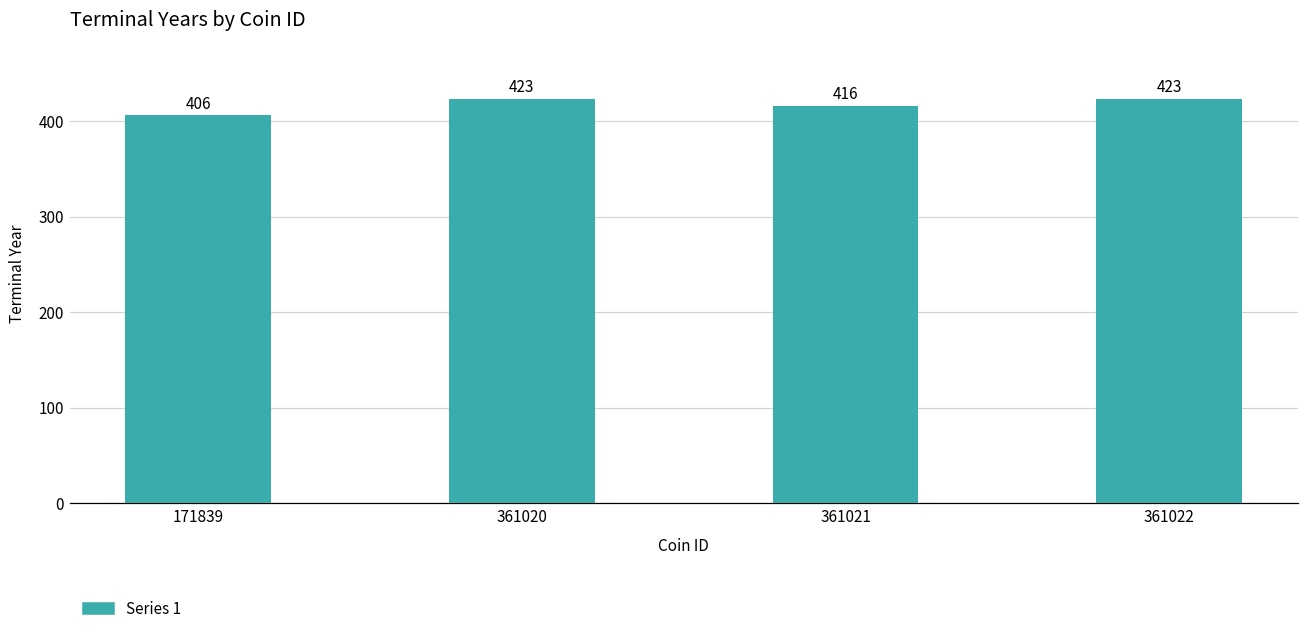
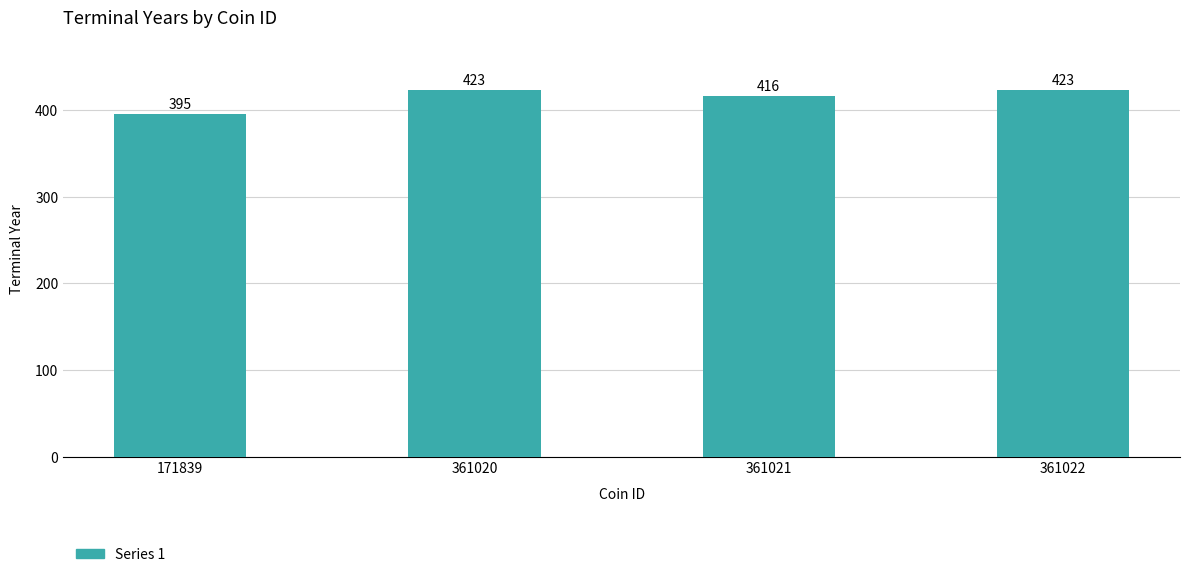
171839: 406 -> 395
